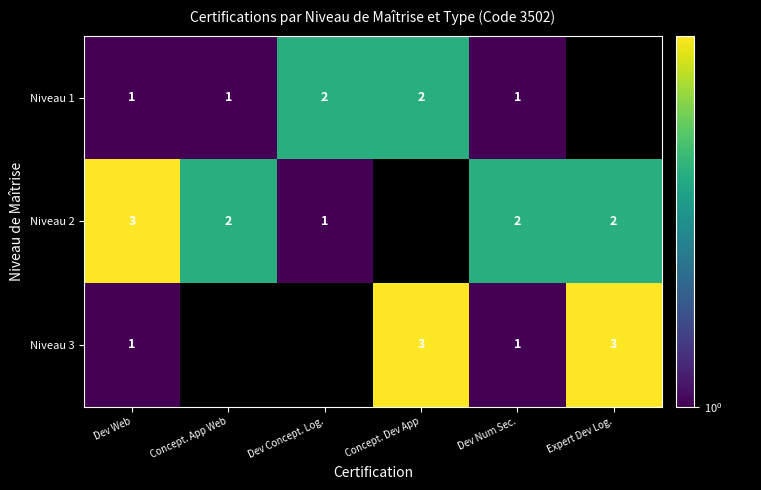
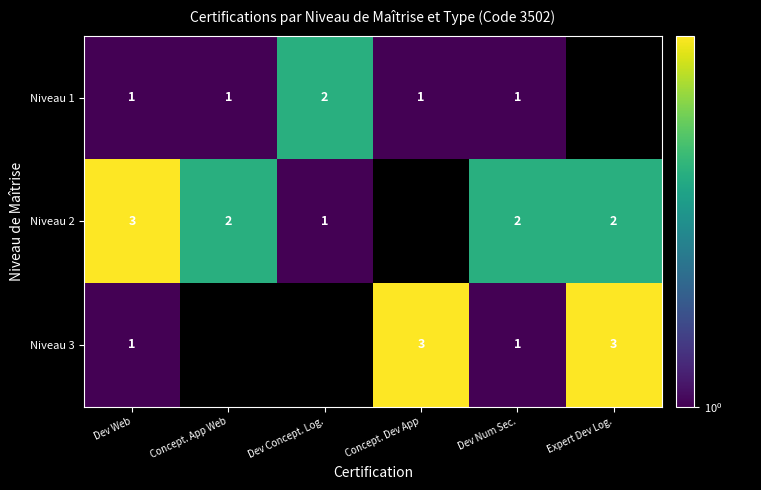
Niveau 1, Concept. Dev App: 2 -> 1
